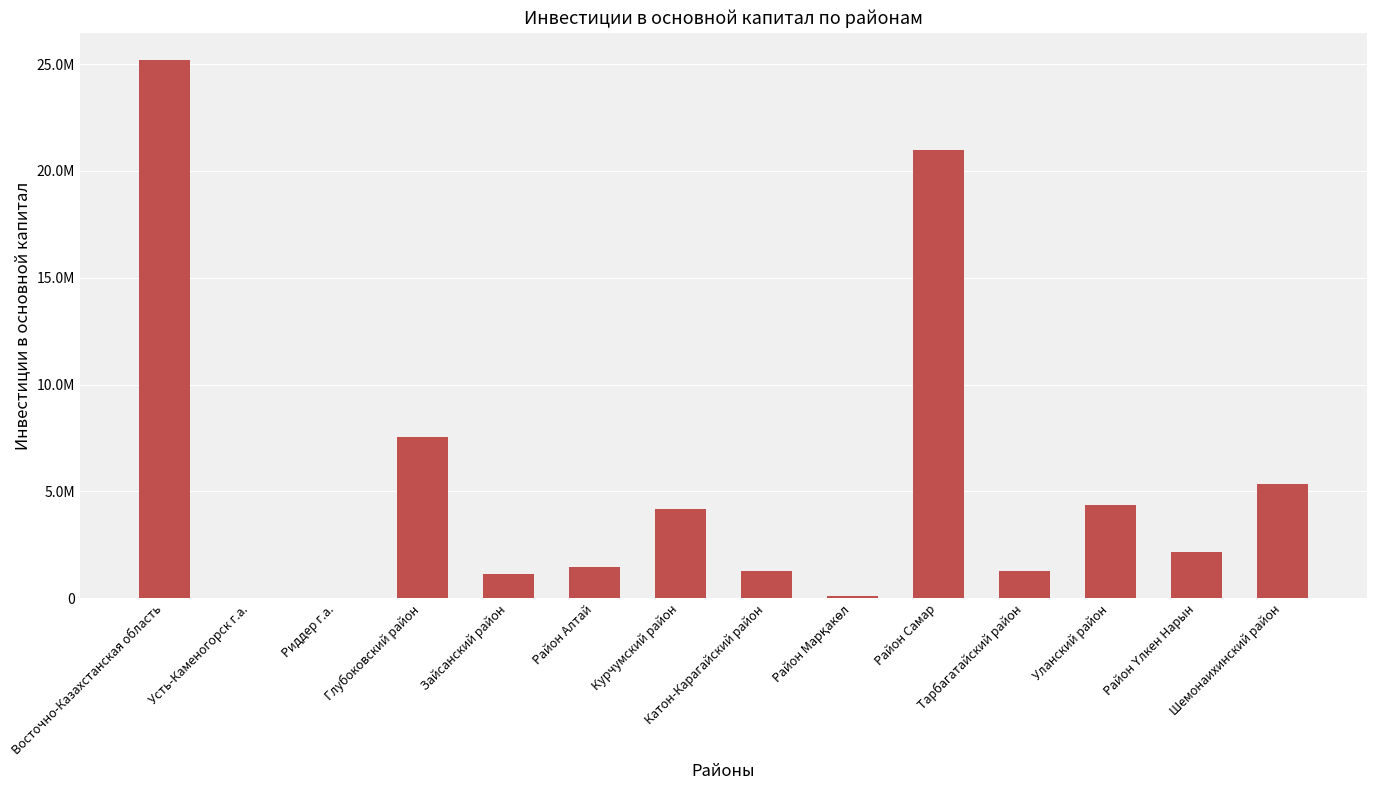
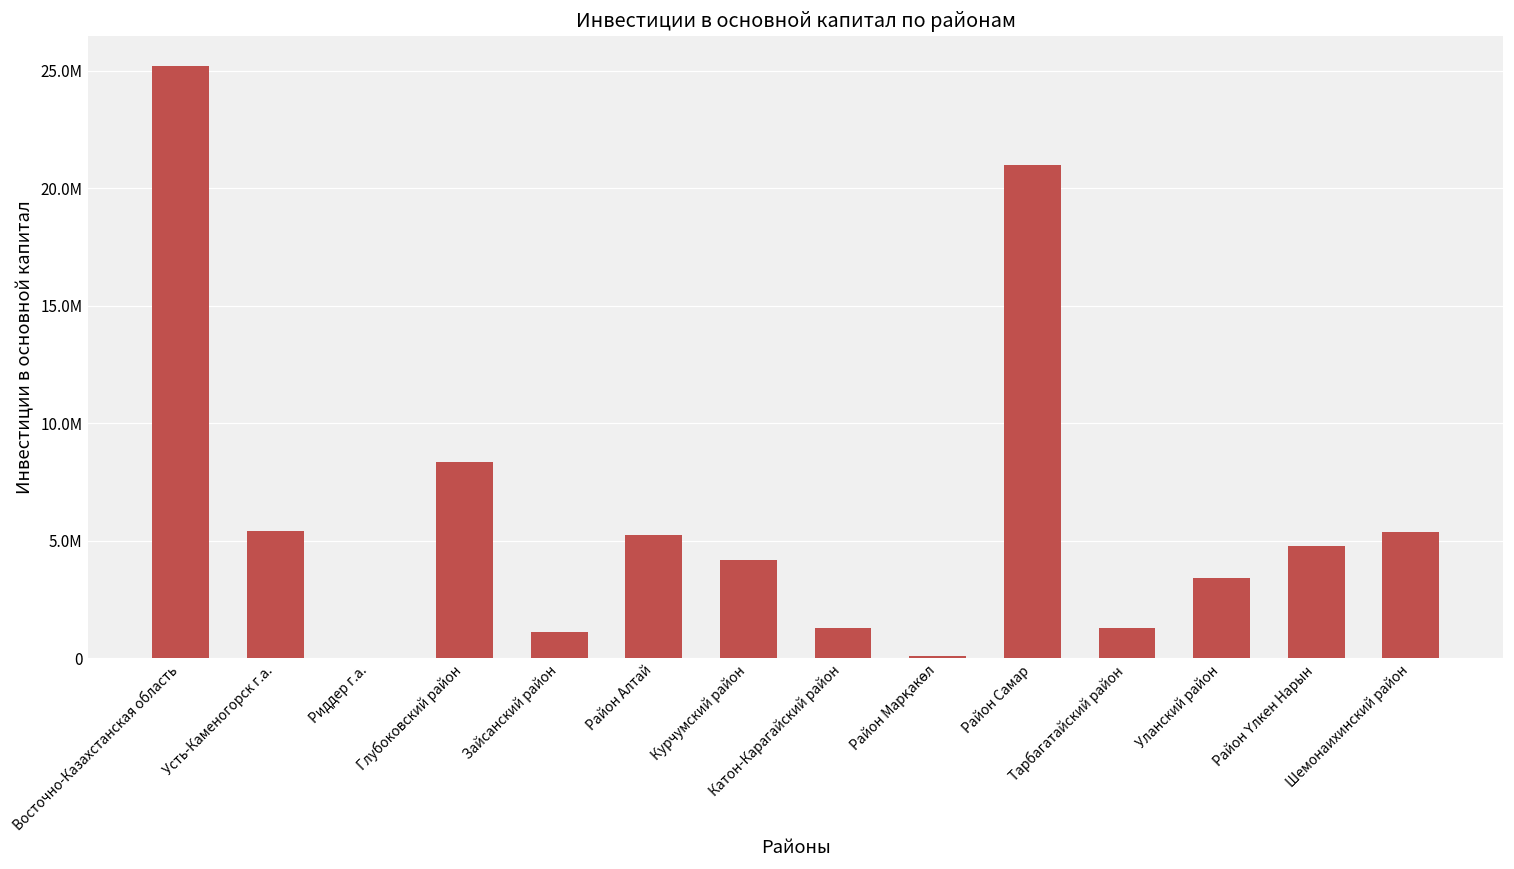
Усть-Каменогорск г.а.: 0 -> 5400000
Глубоковский район: 7500000 -> 8300000
Район Алтай: 1400000 -> 5200000
Уланский район: 4400000 -> 3400000
Район Үлкен Нарын: 2200000 -> 4800000
